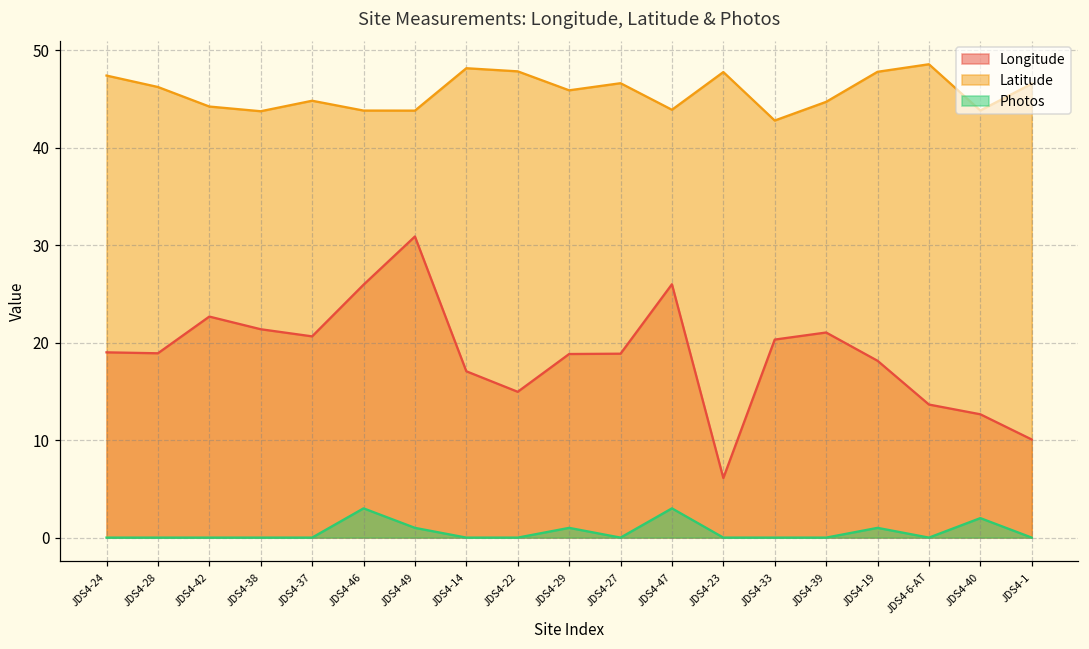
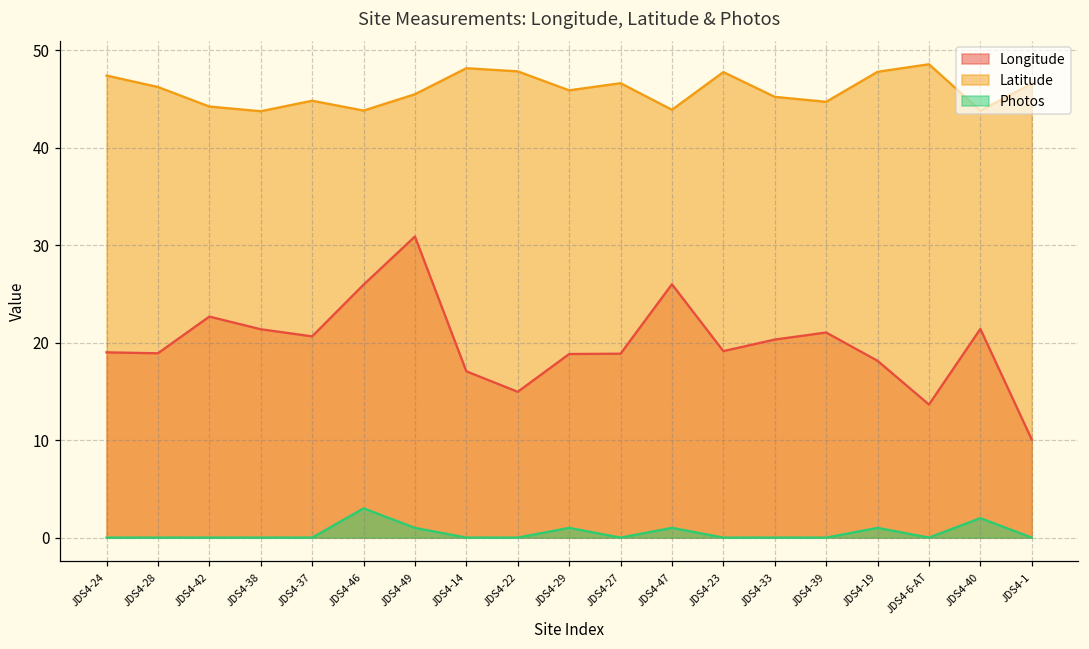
Latitude, JDS4-49: 44 -> 45
Photos, JDS4-47: 3 -> 1
Longitude, JDS4-23: 6 -> 19
Latitude, JDS4-33: 43 -> 45
Longitude, JDS4-40: 13 -> 21
